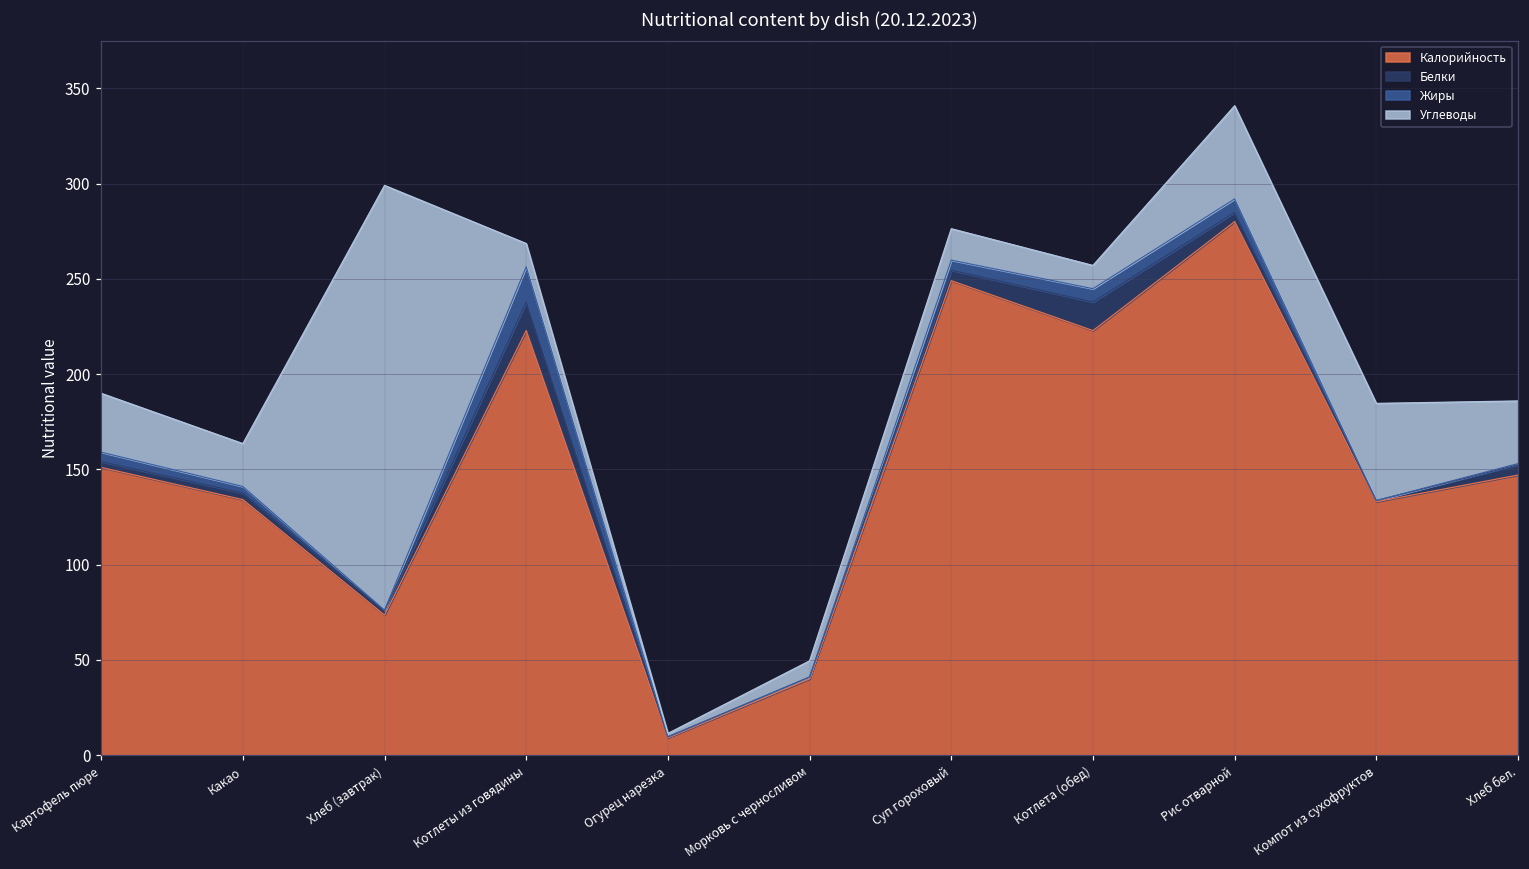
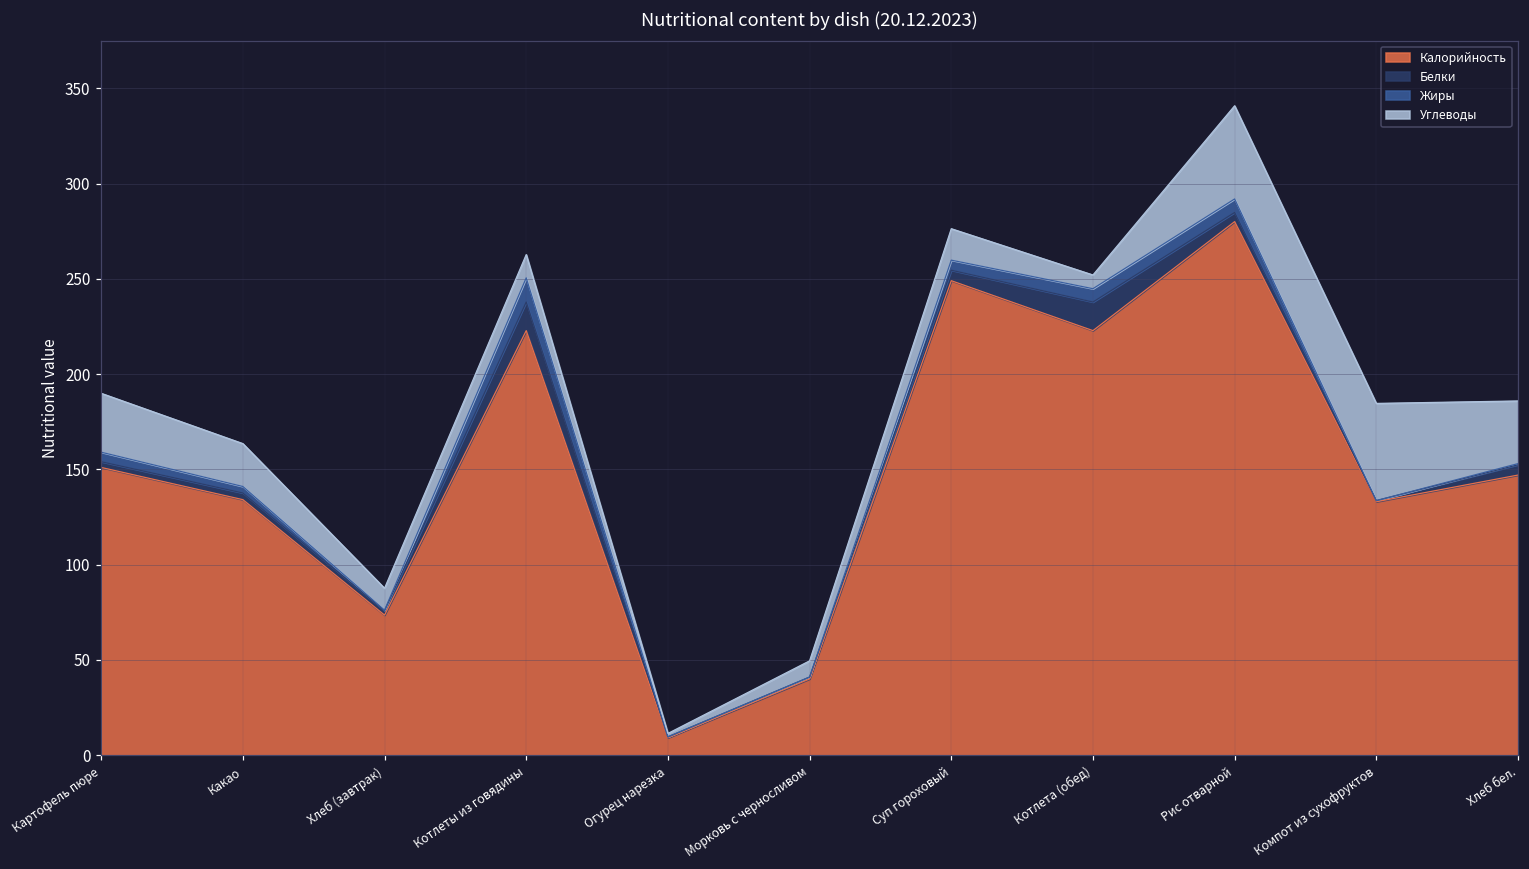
Углеводы, Хлеб (завтрак): 223 -> 12
Жиры, Котлеты из говядины: 19 -> 13
Углеводы, Котлета (обед): 12 -> 7
